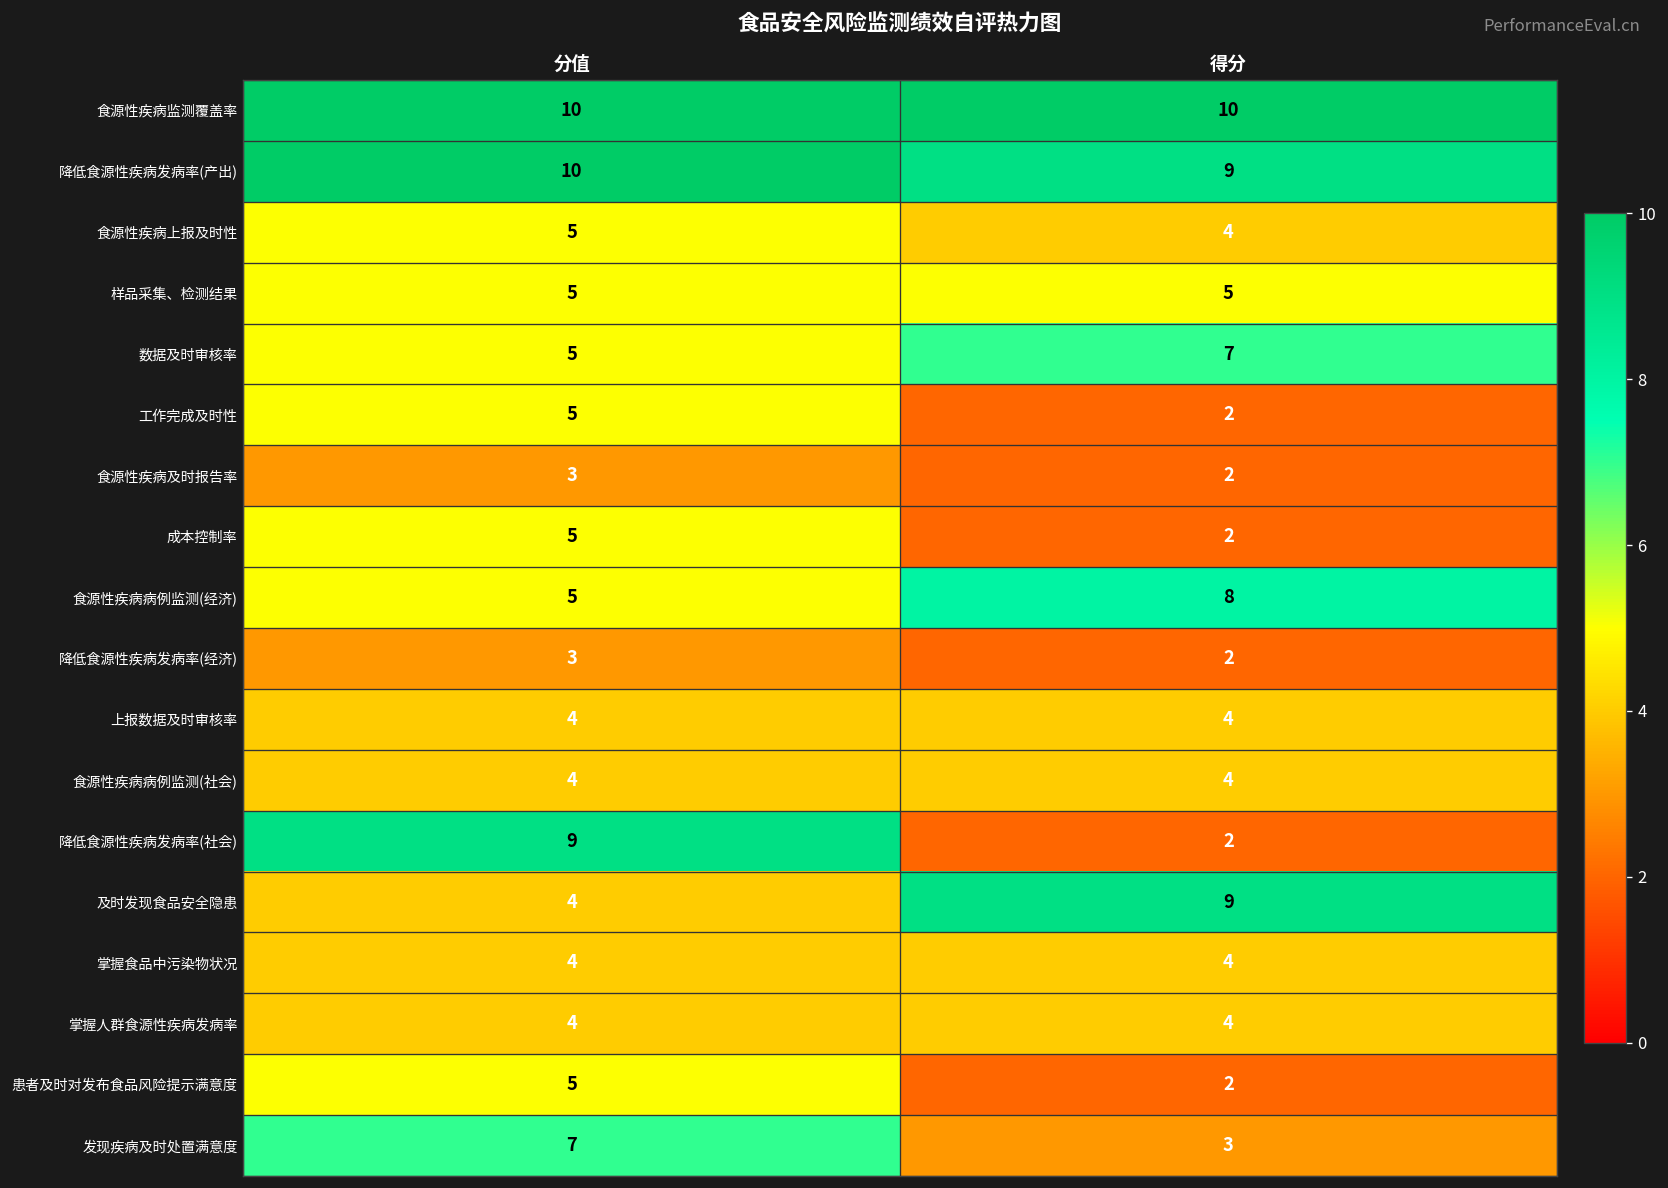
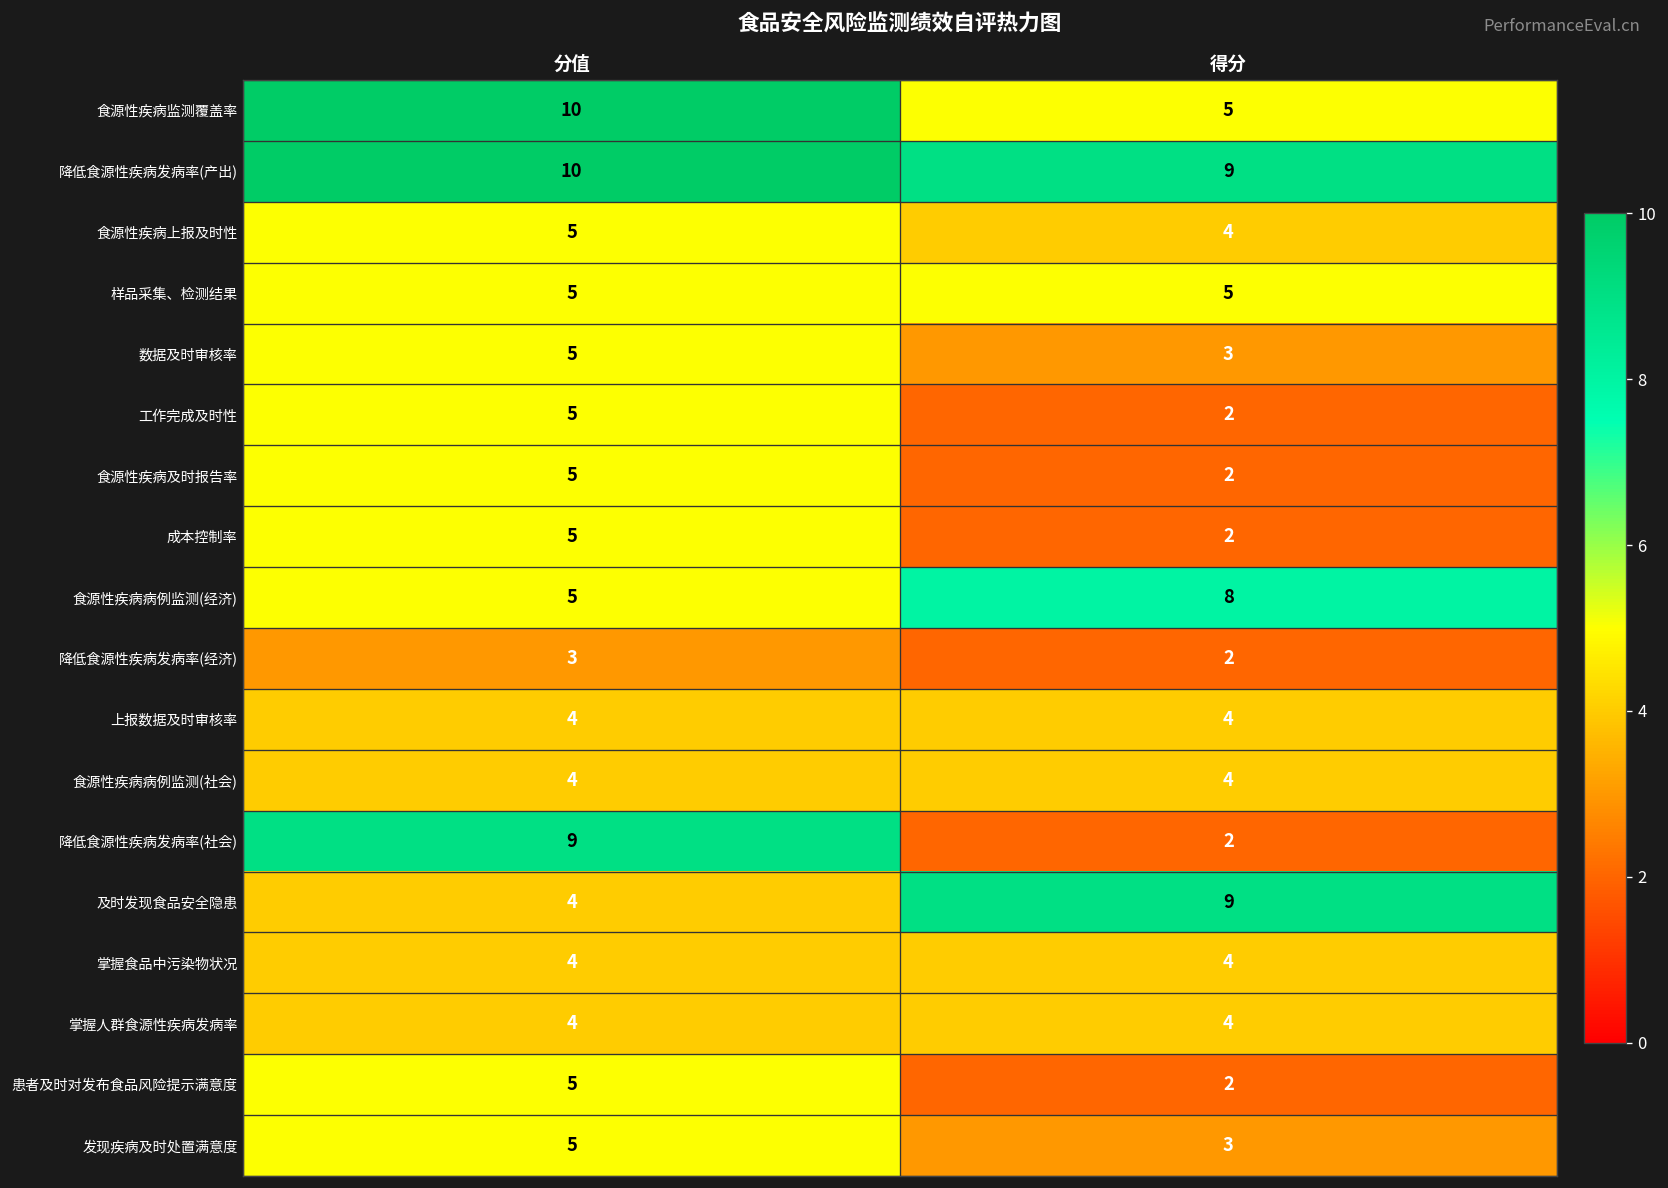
食源性疾病监测覆盖率, 得分: 10 -> 5
数据及时审核率, 得分: 7 -> 3
食源性疾病及时报告率, 分值: 3 -> 5
发现疾病及时处置满意度, 分值: 7 -> 5
